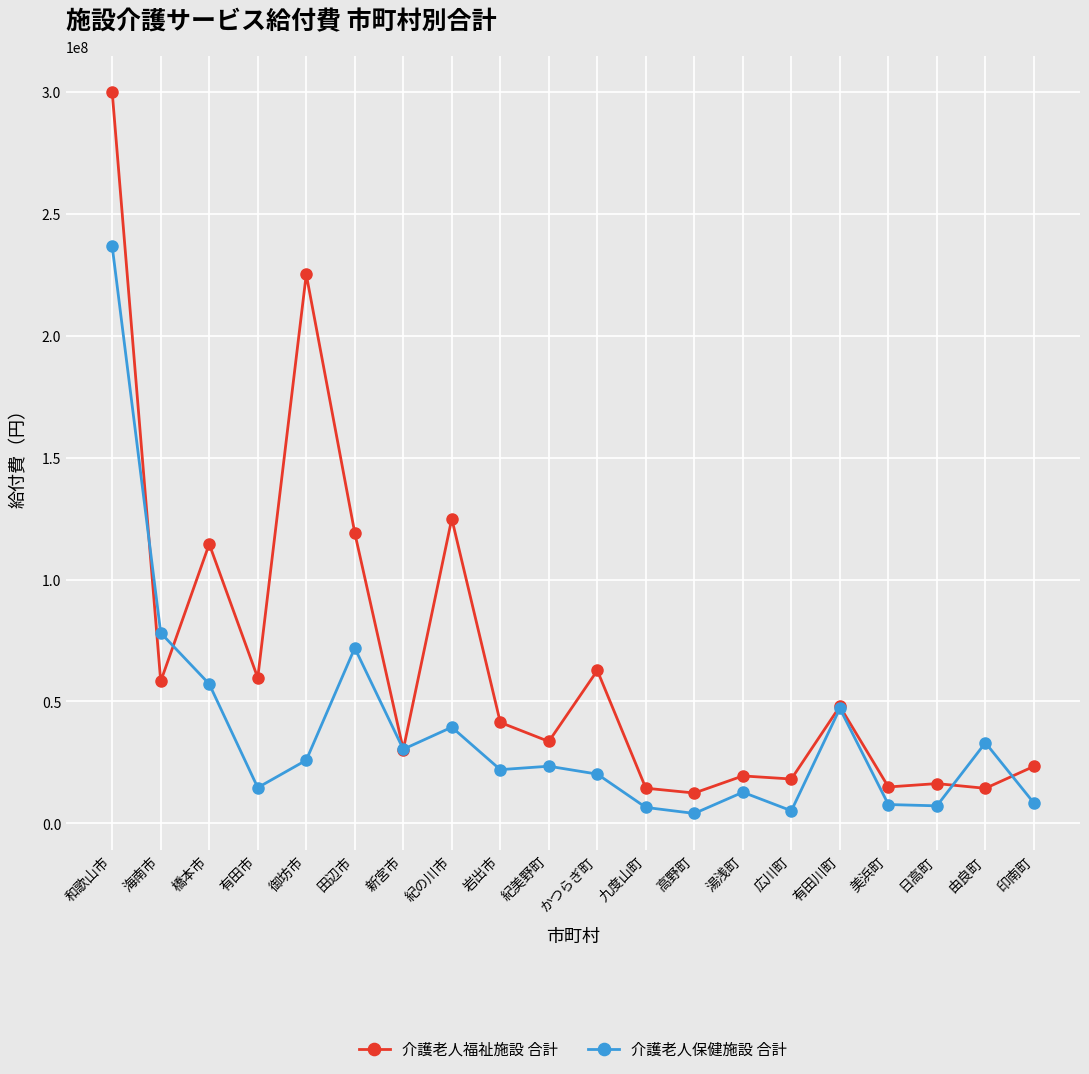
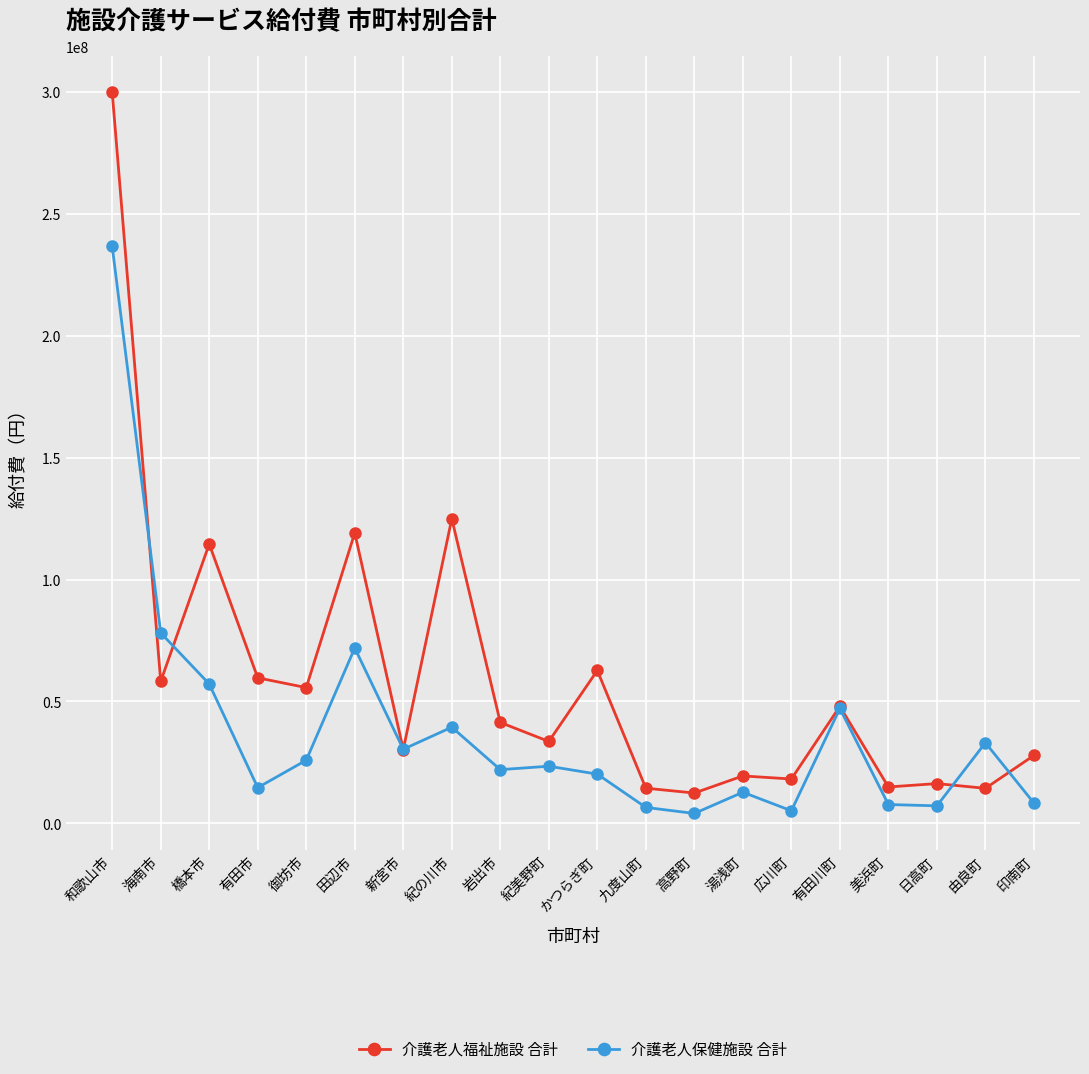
介護老人福祉施設 合計, 御坊市: 225000000 -> 56000000
介護老人福祉施設 合計, 印南町: 23000000 -> 28000000
